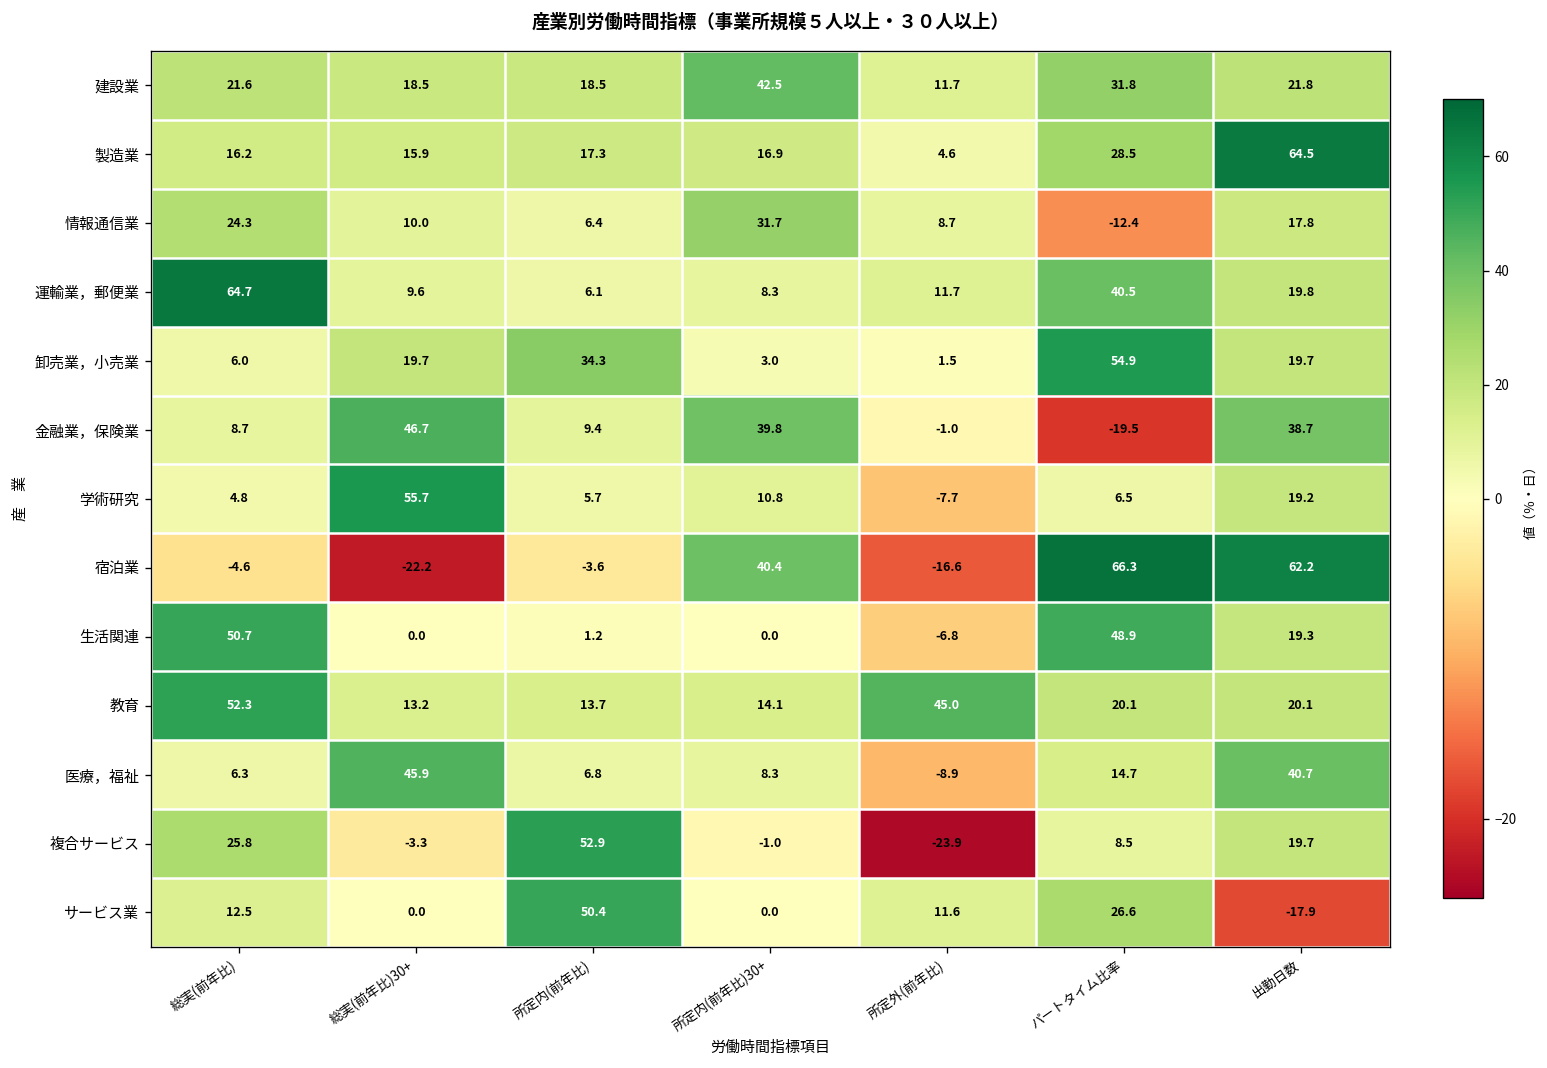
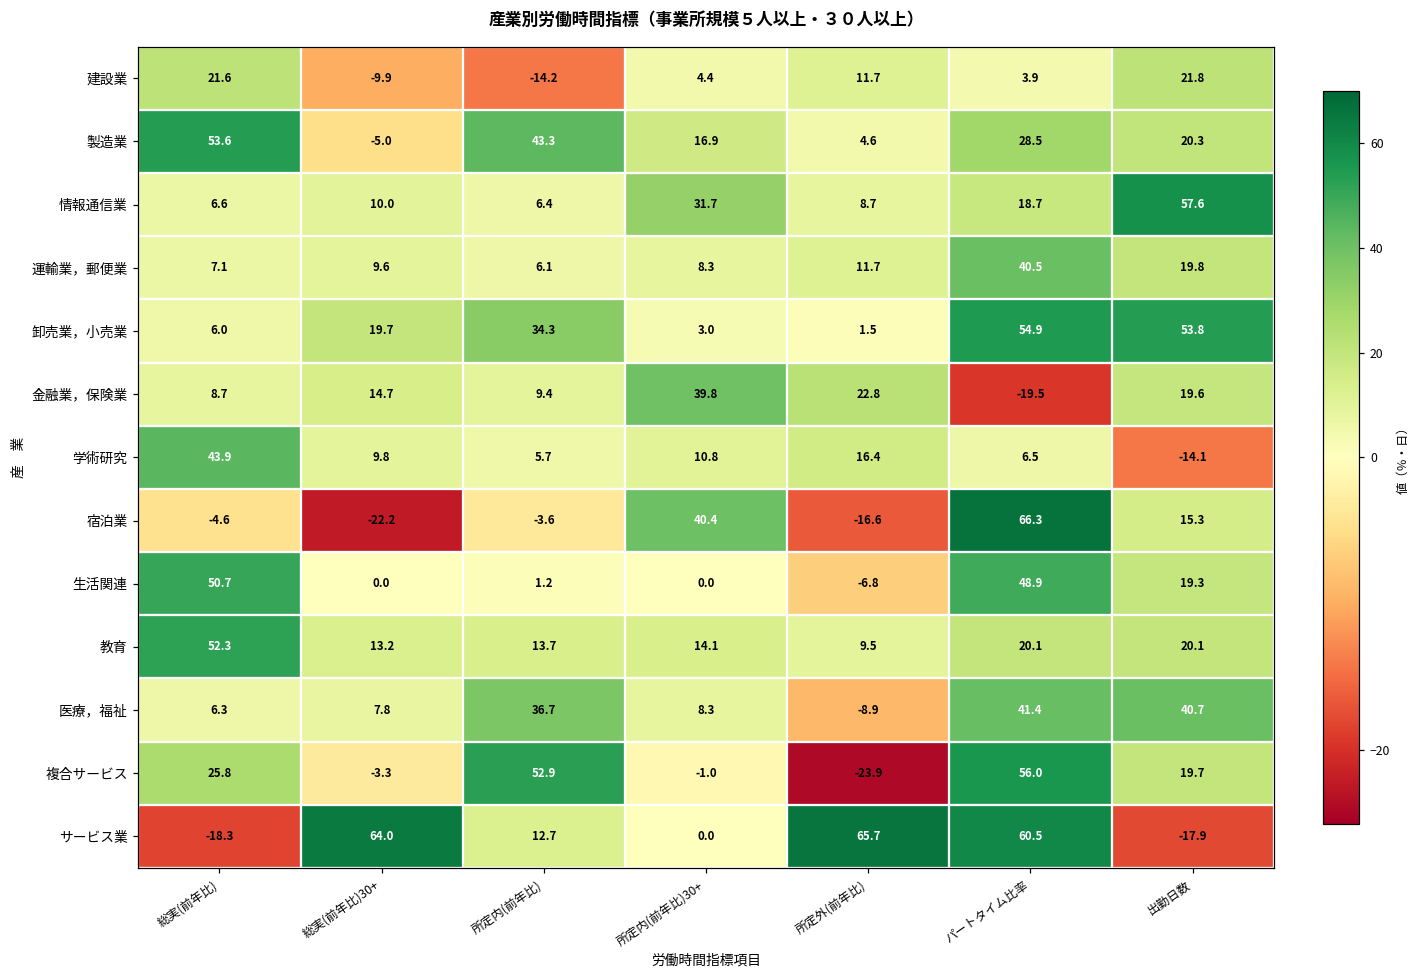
建設業, 総実(前年比)30+: 18.5 -> -9.9
建設業, 所定内(前年比): 18.5 -> -14.2
建設業, 所定内(前年比)30+: 42.5 -> 4.4
建設業, パートタイム比率: 31.8 -> 3.9
製造業, 総実(前年比): 16.2 -> 53.6
製造業, 総実(前年比)30+: 15.9 -> -5.0
製造業, 所定内(前年比): 17.3 -> 43.3
製造業, 出勤日数: 64.5 -> 20.3
情報通信業, 総実(前年比): 24.3 -> 6.6
情報通信業, パートタイム比率: -12.4 -> 18.7
情報通信業, 出勤日数: 17.8 -> 57.6
運輸業，郵便業, 総実(前年比): 64.7 -> 7.1
卸売業，小売業, 出勤日数: 19.7 -> 53.8
金融業，保険業, 総実(前年比)30+: 46.7 -> 14.7
金融業，保険業, 所定外(前年比): -1.0 -> 22.8
金融業，保険業, 出勤日数: 38.7 -> 19.6
学術研究, 総実(前年比): 4.8 -> 43.9
学術研究, 総実(前年比)30+: 55.7 -> 9.8
学術研究, 所定外(前年比): -7.7 -> 16.4
学術研究, 出勤日数: 19.2 -> -14.1
宿泊業, 出勤日数: 62.2 -> 15.3
教育, 所定外(前年比): 45.0 -> 9.5
医療，福祉, 総実(前年比)30+: 45.9 -> 7.8
医療，福祉, 所定内(前年比): 6.8 -> 36.7
医療，福祉, パートタイム比率: 14.7 -> 41.4
複合サービス, パートタイム比率: 8.5 -> 56.0
サービス業, 総実(前年比): 12.5 -> -18.3
サービス業, 総実(前年比)30+: 0.0 -> 64.0
サービス業, 所定内(前年比): 50.4 -> 12.7
サービス業, 所定外(前年比): 11.6 -> 65.7
サービス業, パートタイム比率: 26.6 -> 60.5
